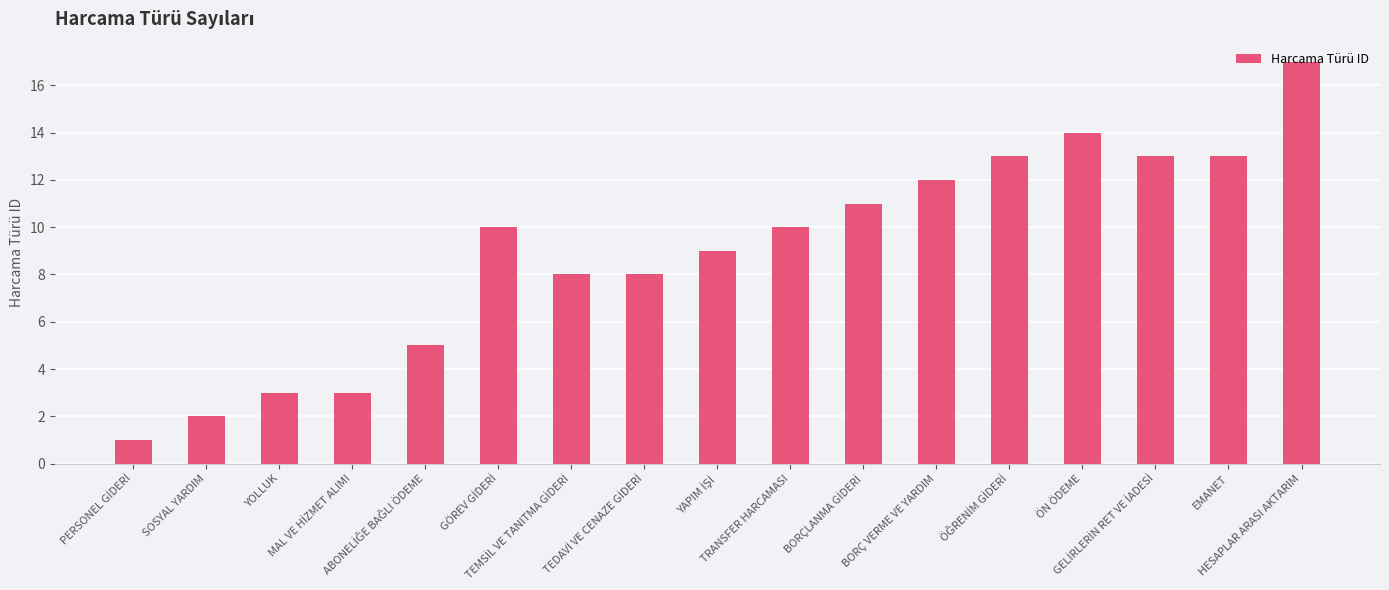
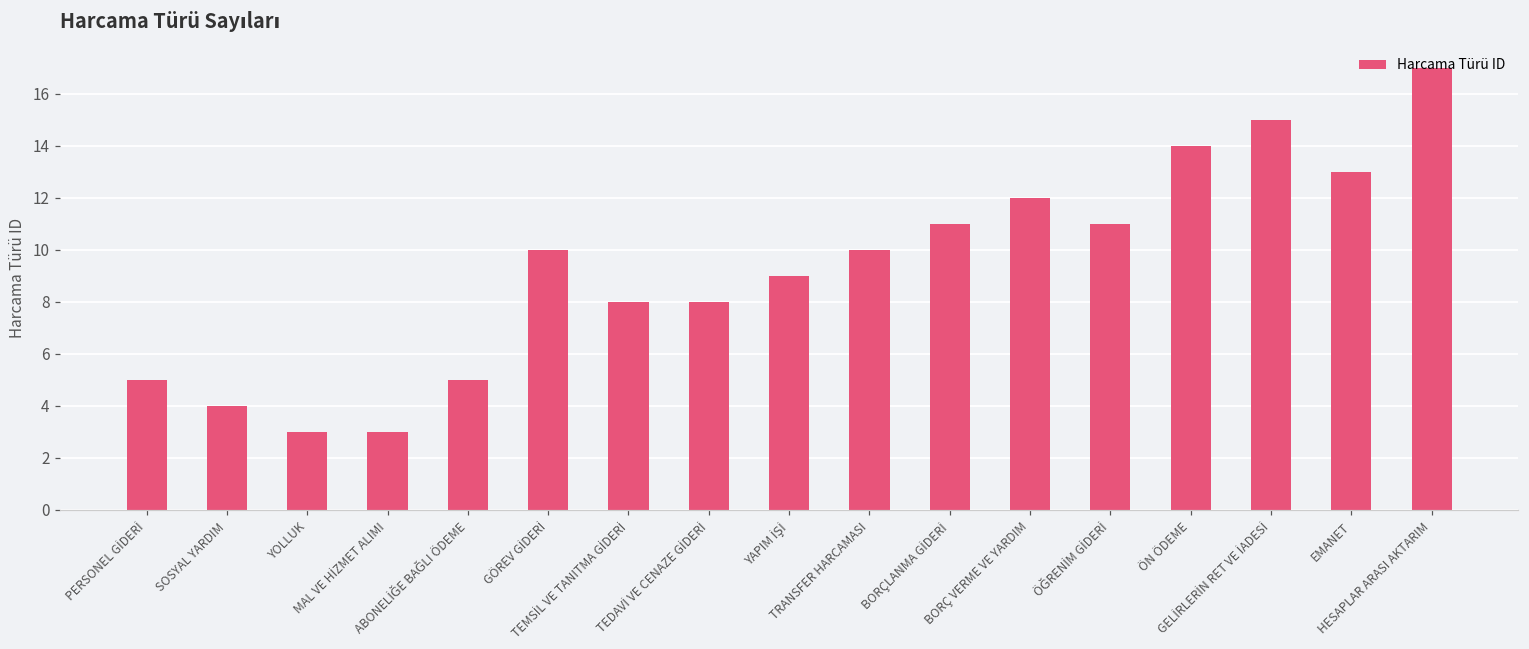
PERSONEL GİDERİ: 1 -> 5
SOSYAL YARDIM: 2 -> 4
ÖĞRENİM GİDERİ: 13 -> 11
GELİRLERİN RET VE İADESİ: 13 -> 15
